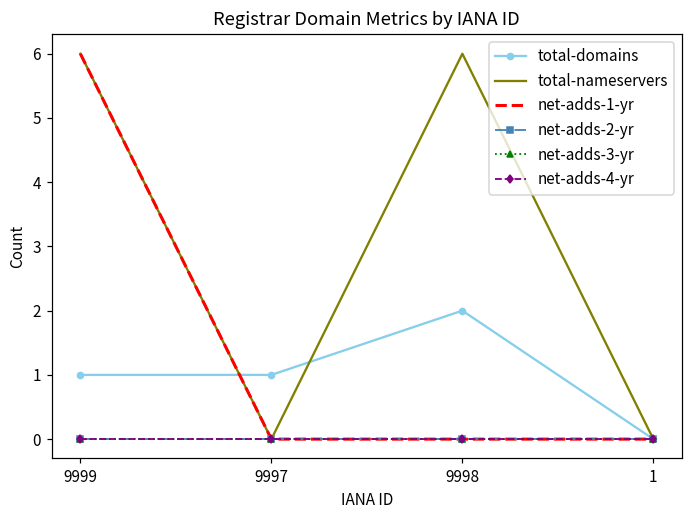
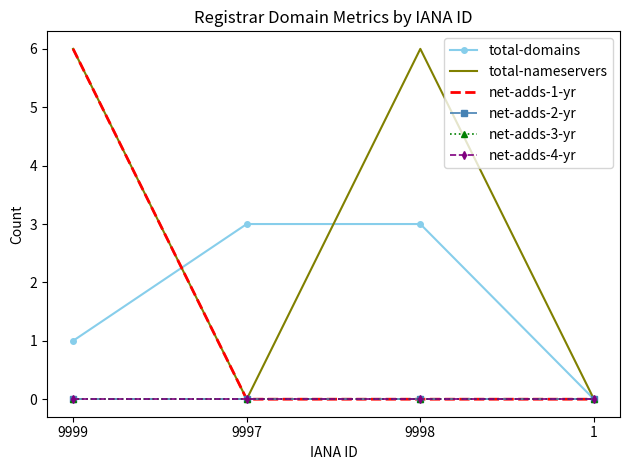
total-domains, 9997: 1 -> 3
total-domains, 9998: 2 -> 3
